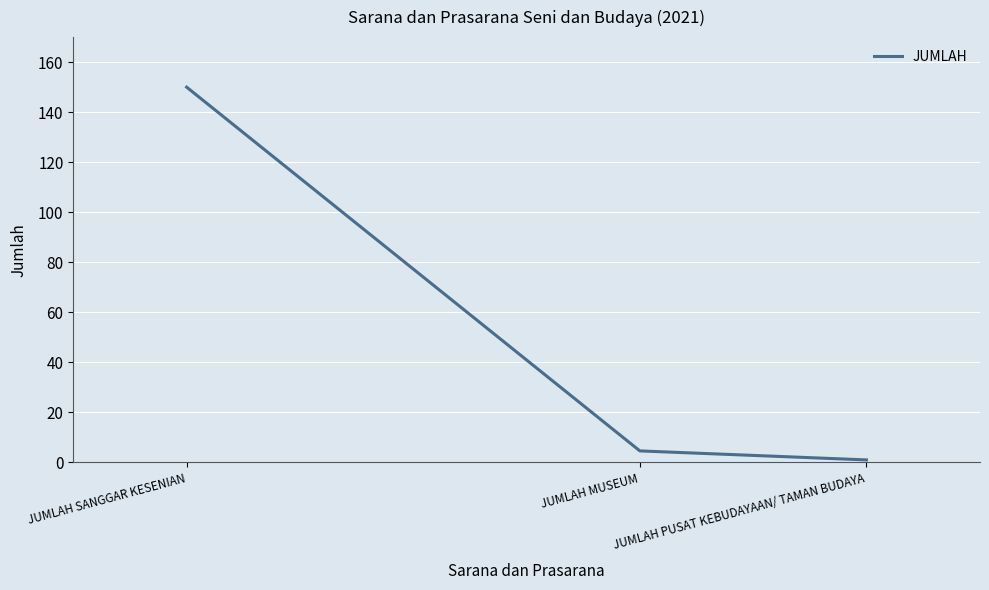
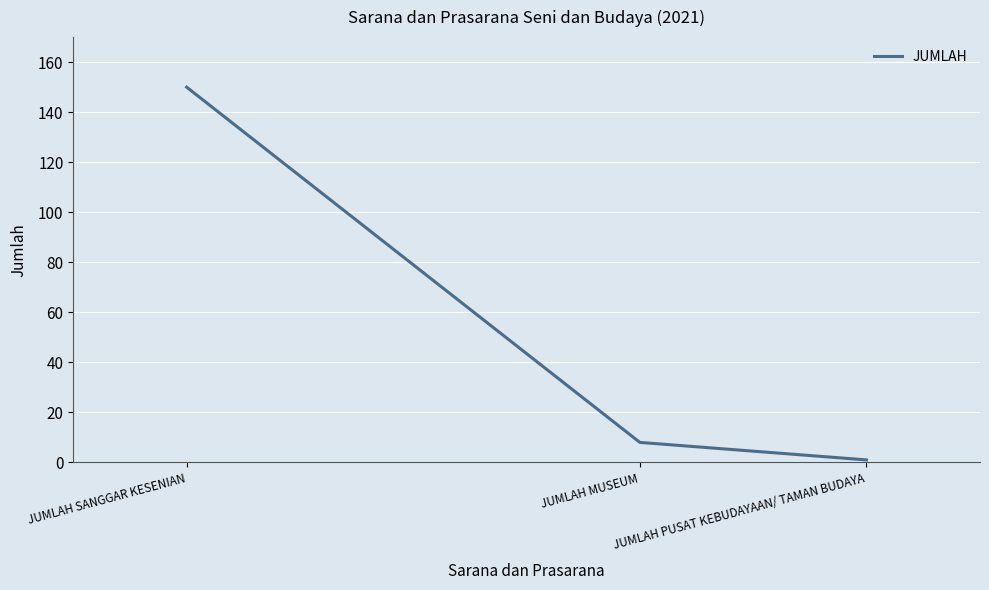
JUMLAH MUSEUM: 5 -> 8
